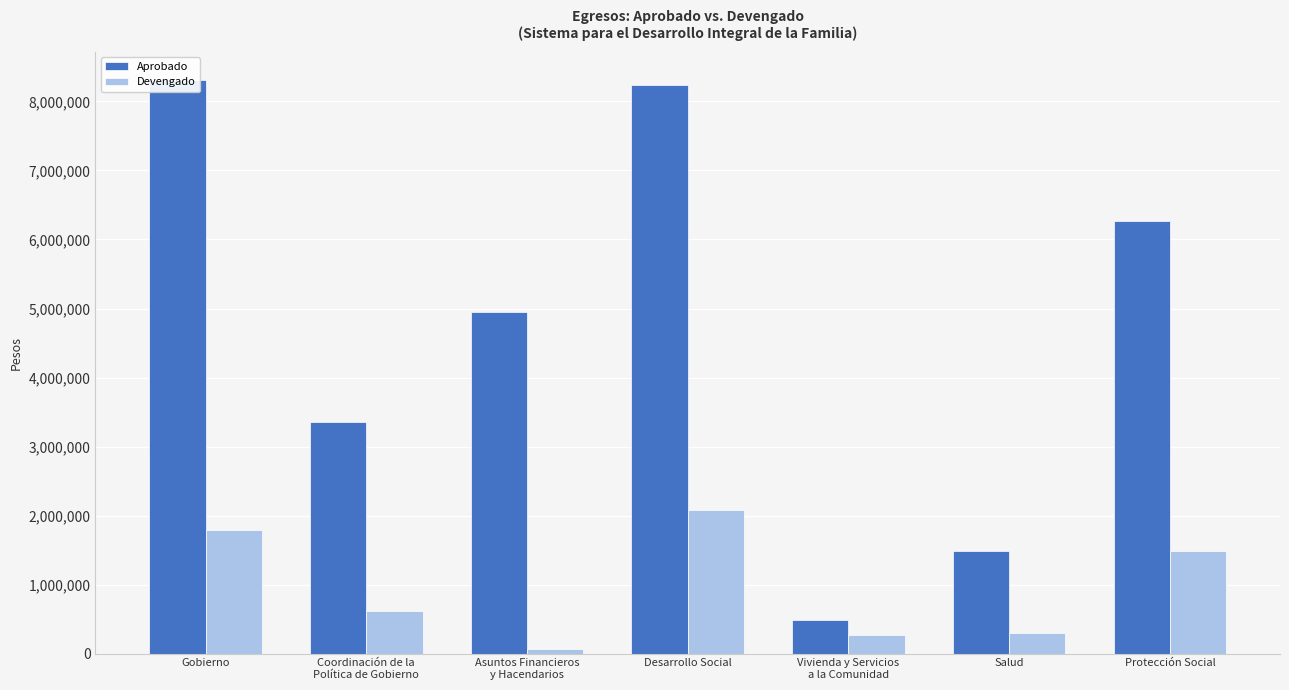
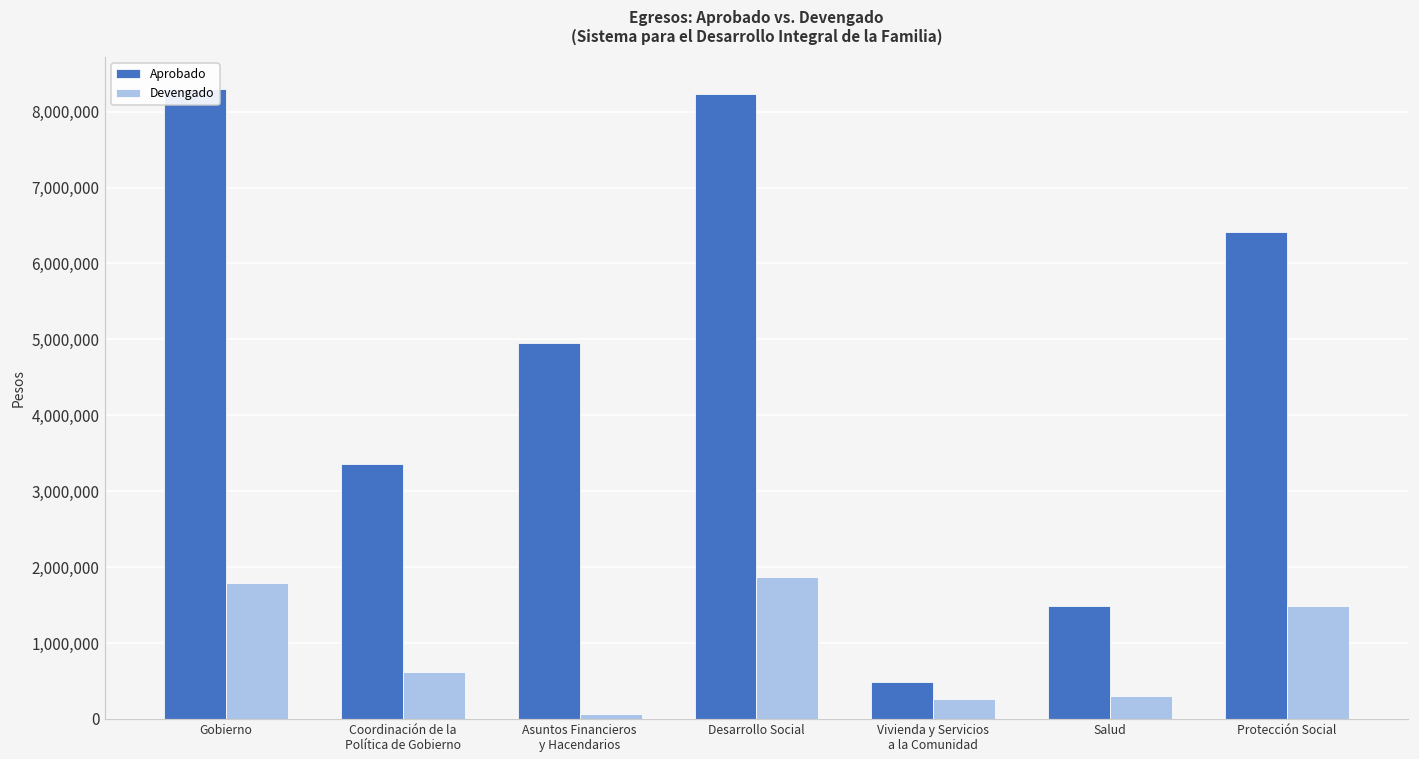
Devengado, Desarrollo Social: 2,100,000 -> 1,900,000
Aprobado, Protección Social: 6,300,000 -> 6,400,000
